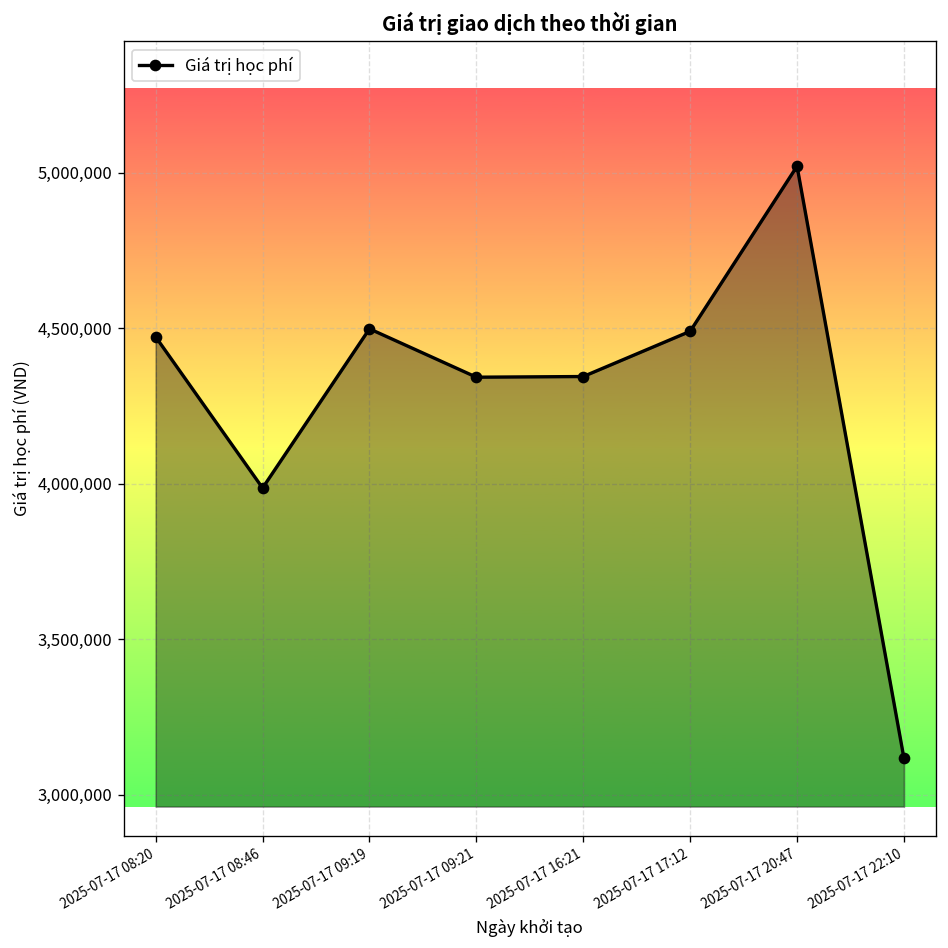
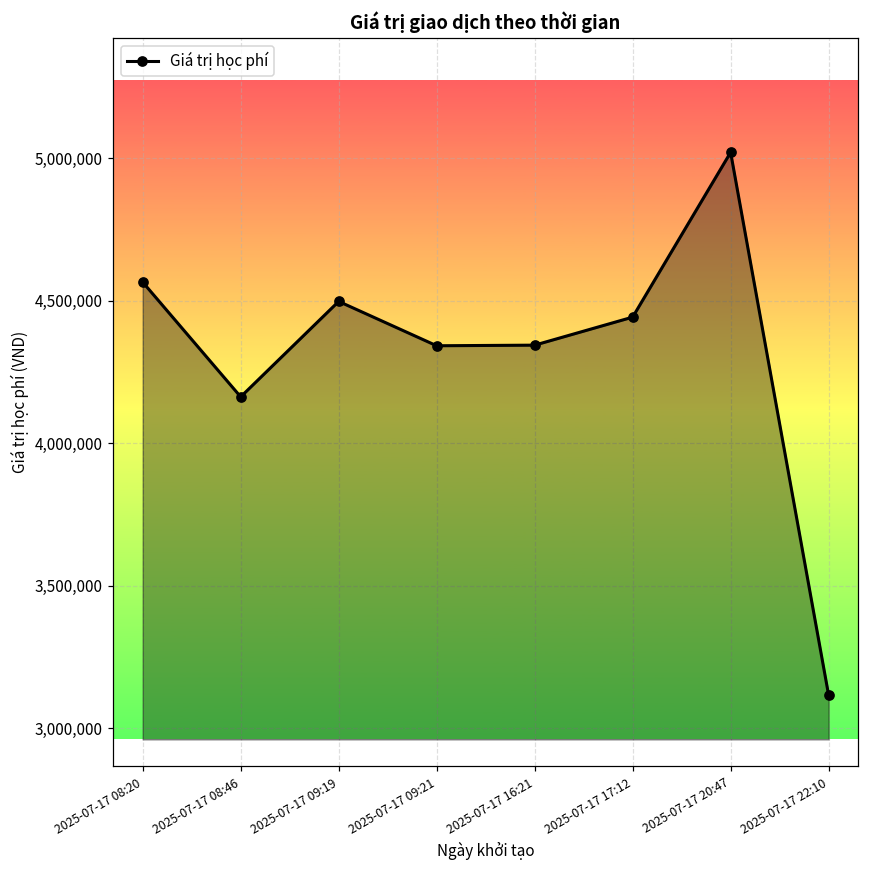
2025-07-17 08:20: 4,470,000 -> 4,570,000
2025-07-17 08:46: 3,990,000 -> 4,160,000
2025-07-17 17:12: 4,490,000 -> 4,440,000
